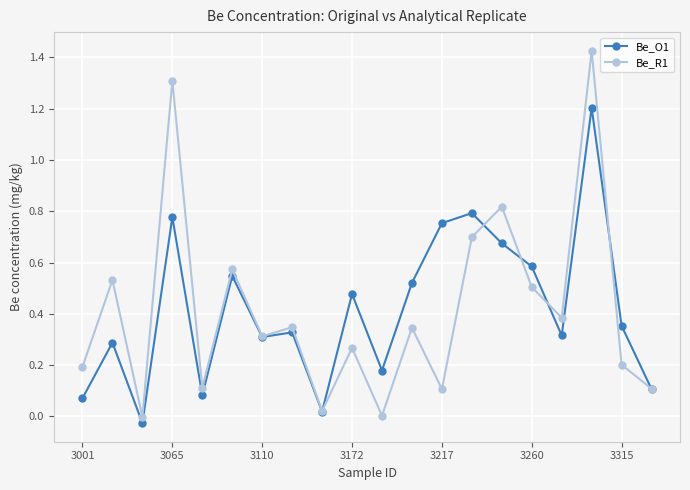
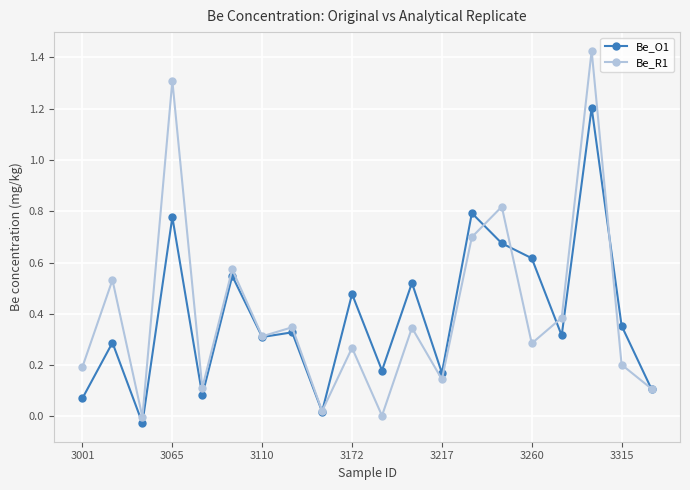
Be_O1, 3217: 0.75 -> 0.17
Be_R1, 3217: 0.11 -> 0.14
Be_O1, 3260: 0.58 -> 0.62
Be_R1, 3260: 0.50 -> 0.28
